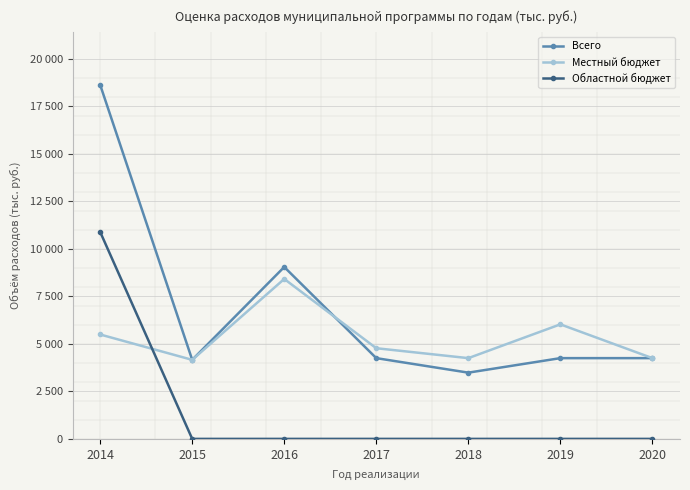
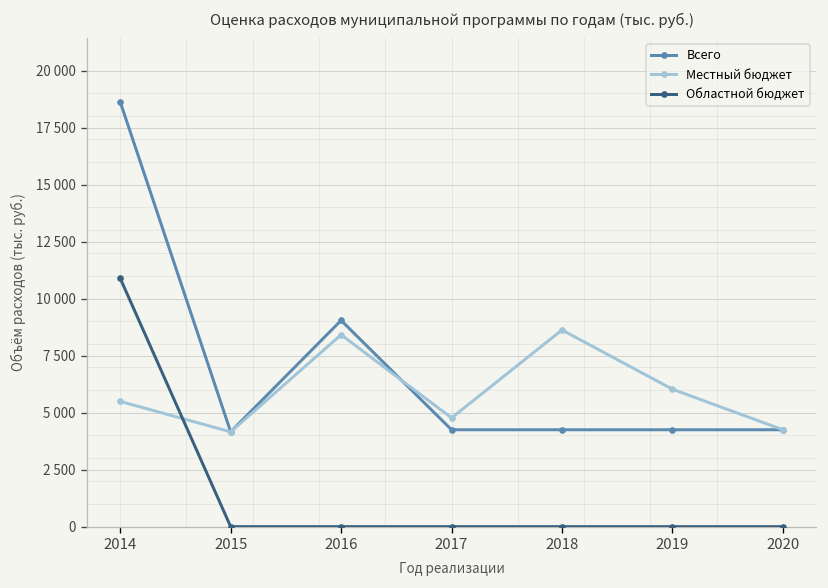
Всего, 2018: 3500 -> 4300
Местный бюджет, 2018: 4300 -> 8600
